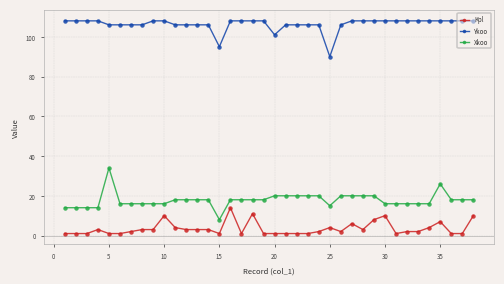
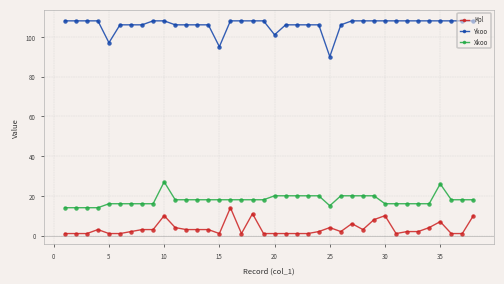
Ykoo, 5: 106 -> 97
Xkoo, 5: 34 -> 16
Xkoo, 10: 16 -> 27
Xkoo, 15: 8 -> 18
